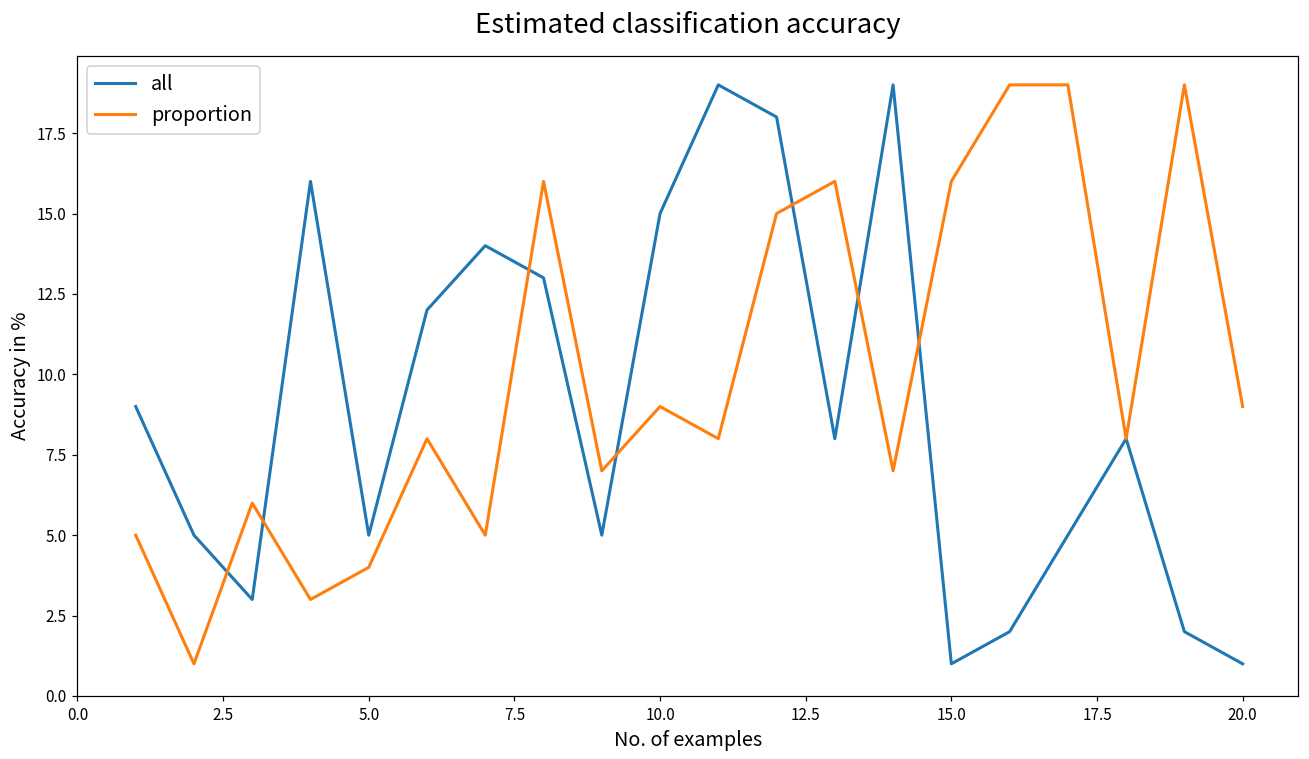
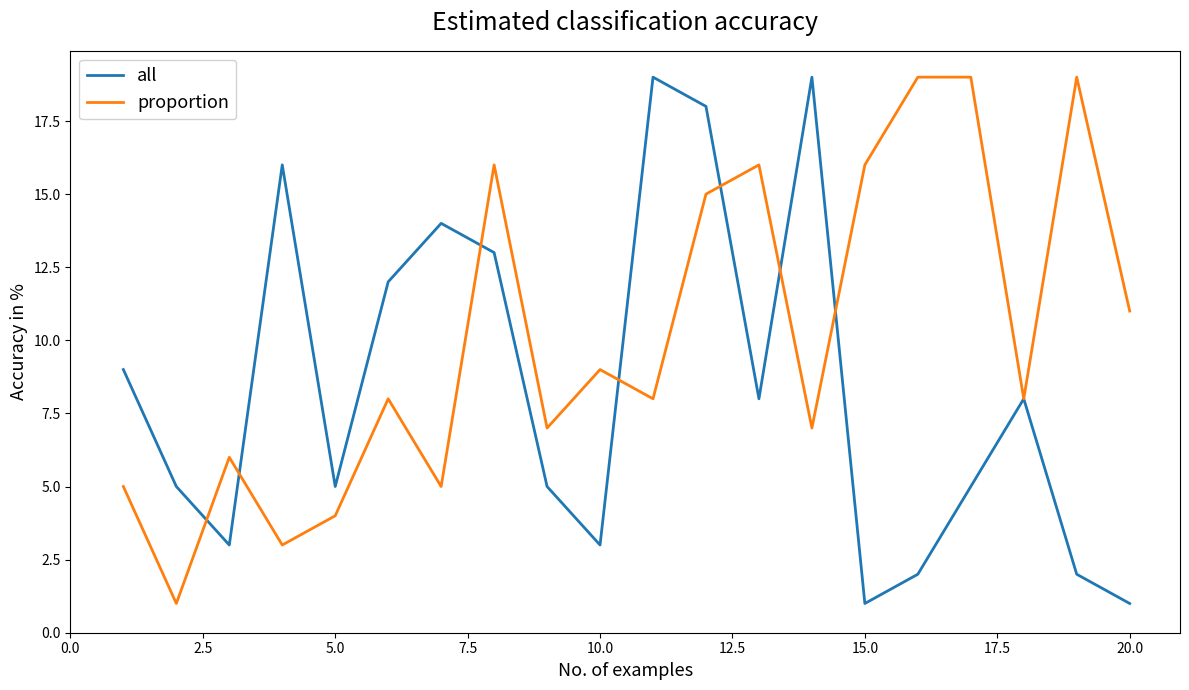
all, 10.0: 15 -> 3
proportion, 20.0: 9 -> 11
